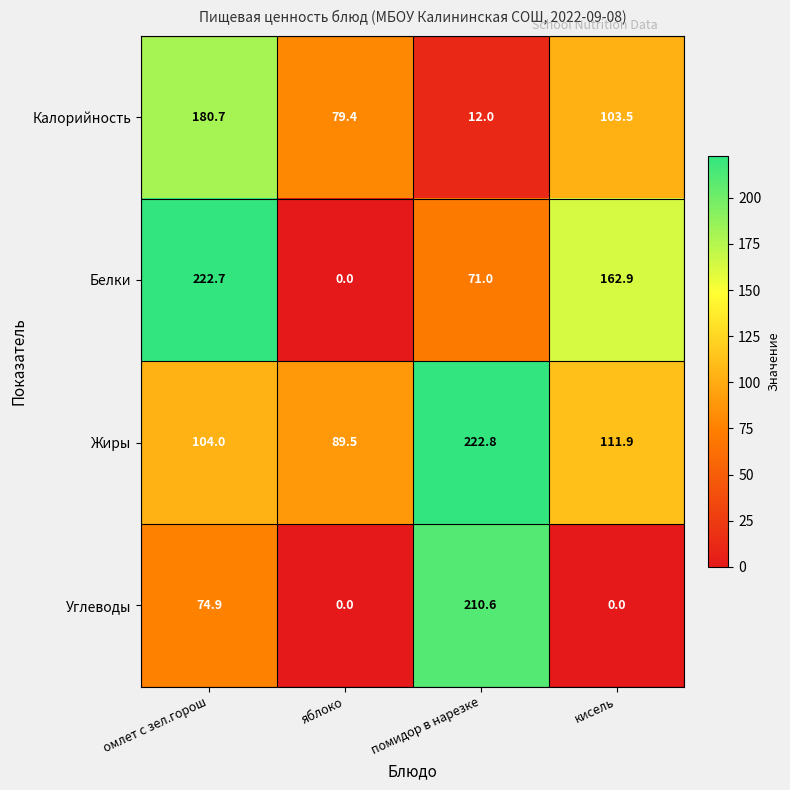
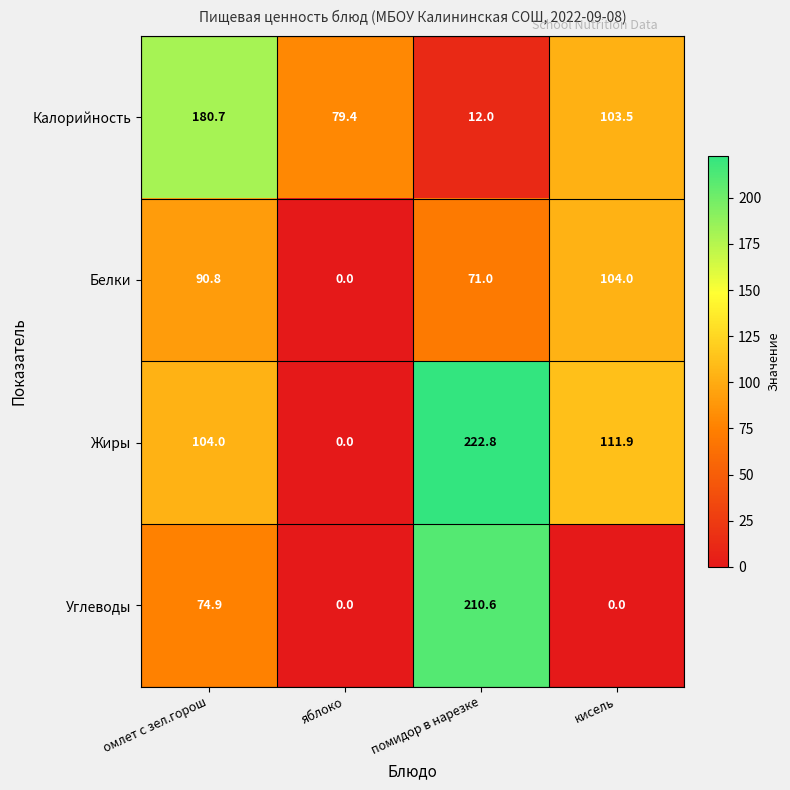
Белки, омлет с зел.горош: 222.7 -> 90.8
Белки, кисель: 162.9 -> 104.0
Жиры, яблоко: 89.5 -> 0.0
